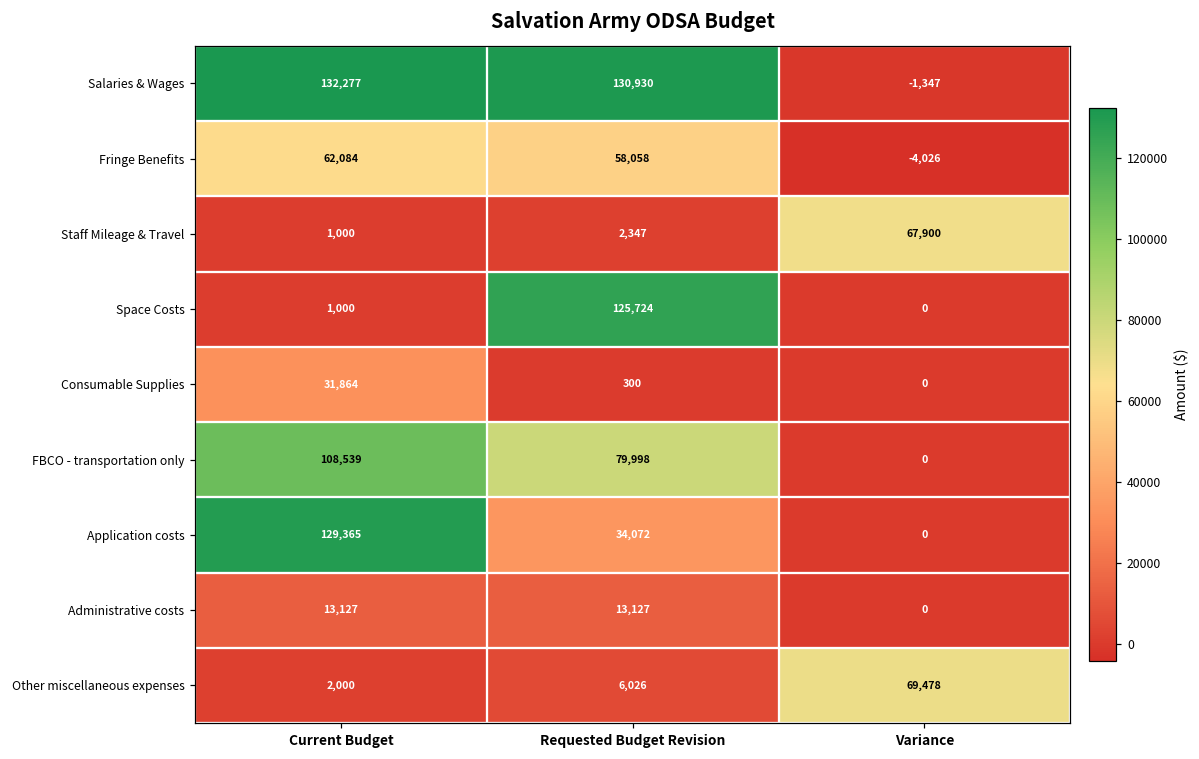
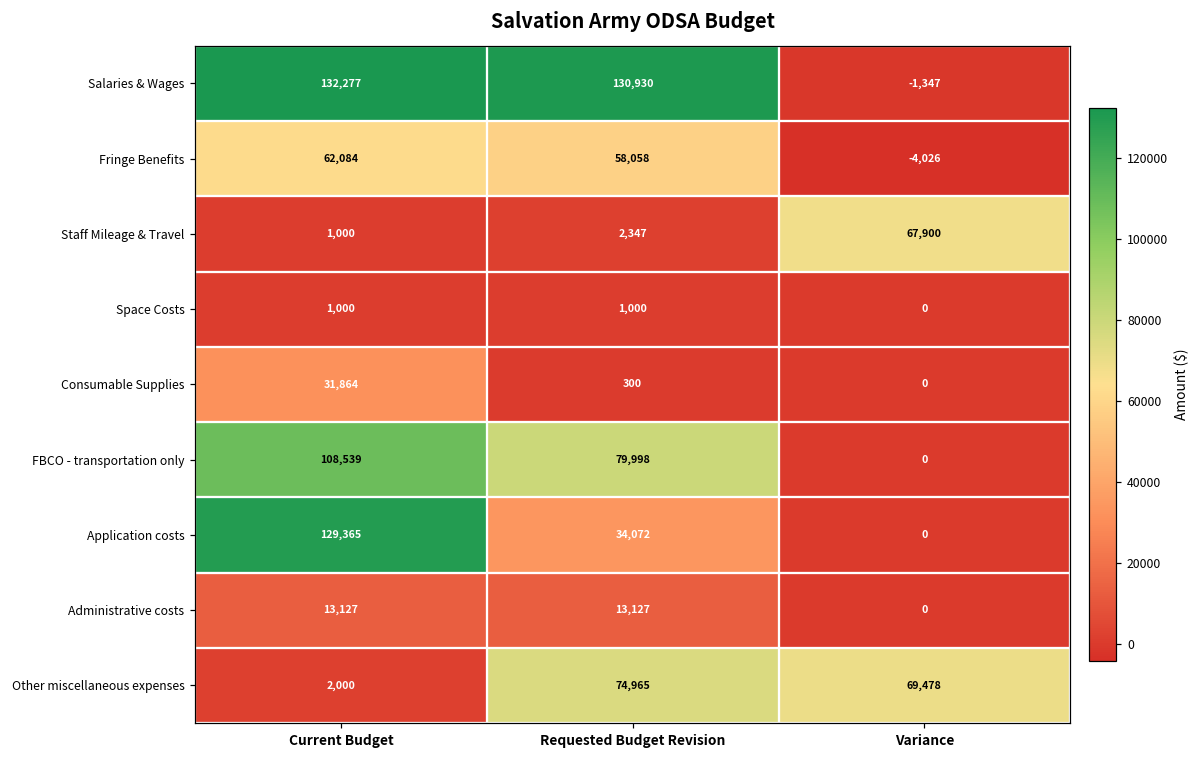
Space Costs, Requested Budget Revision: 125,724 -> 1,000
Other miscellaneous expenses, Requested Budget Revision: 6,026 -> 74,965
